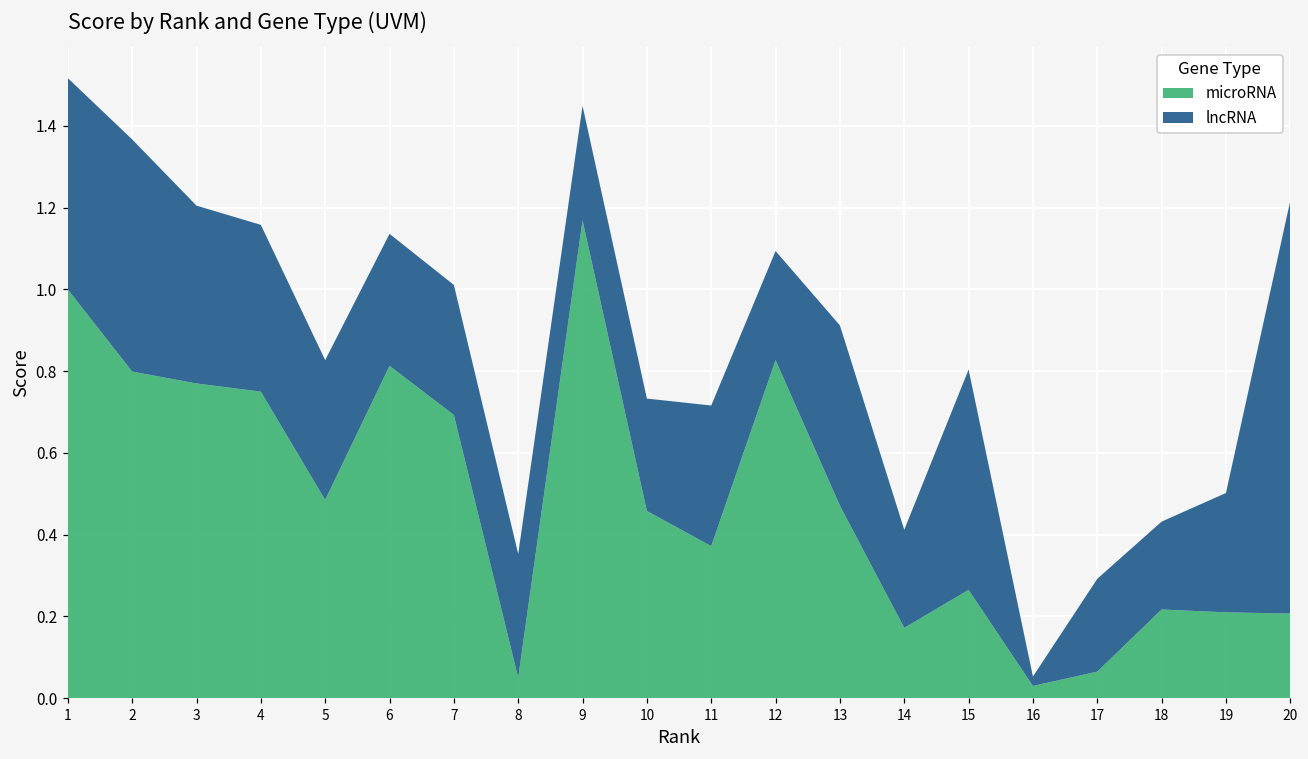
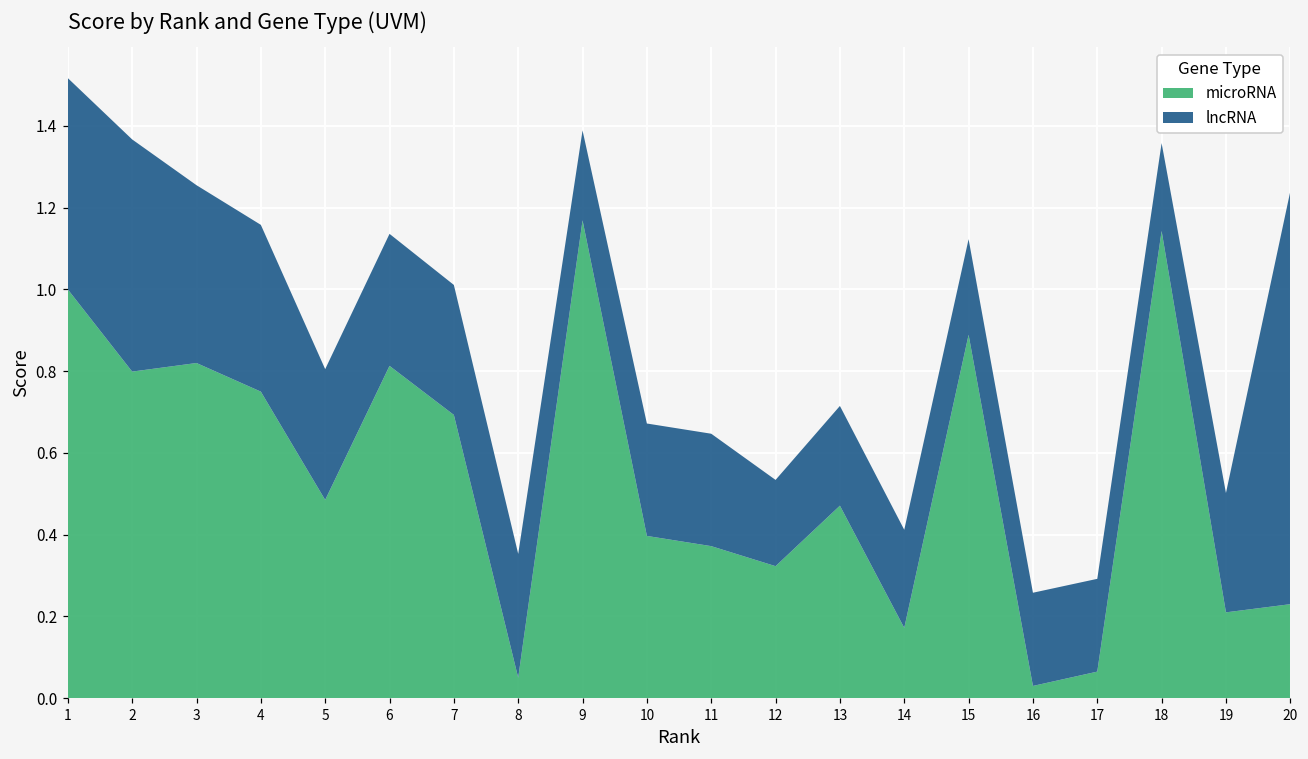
microRNA, 3: 0.77 -> 0.82
lncRNA, 5: 0.34 -> 0.32
lncRNA, 9: 0.28 -> 0.22
microRNA, 10: 0.46 -> 0.40
lncRNA, 11: 0.34 -> 0.28
microRNA, 12: 0.83 -> 0.32
lncRNA, 12: 0.27 -> 0.21
lncRNA, 13: 0.44 -> 0.24
microRNA, 15: 0.27 -> 0.89
lncRNA, 15: 0.54 -> 0.23
lncRNA, 16: 0.02 -> 0.23
microRNA, 18: 0.22 -> 1.14
microRNA, 20: 0.21 -> 0.23
